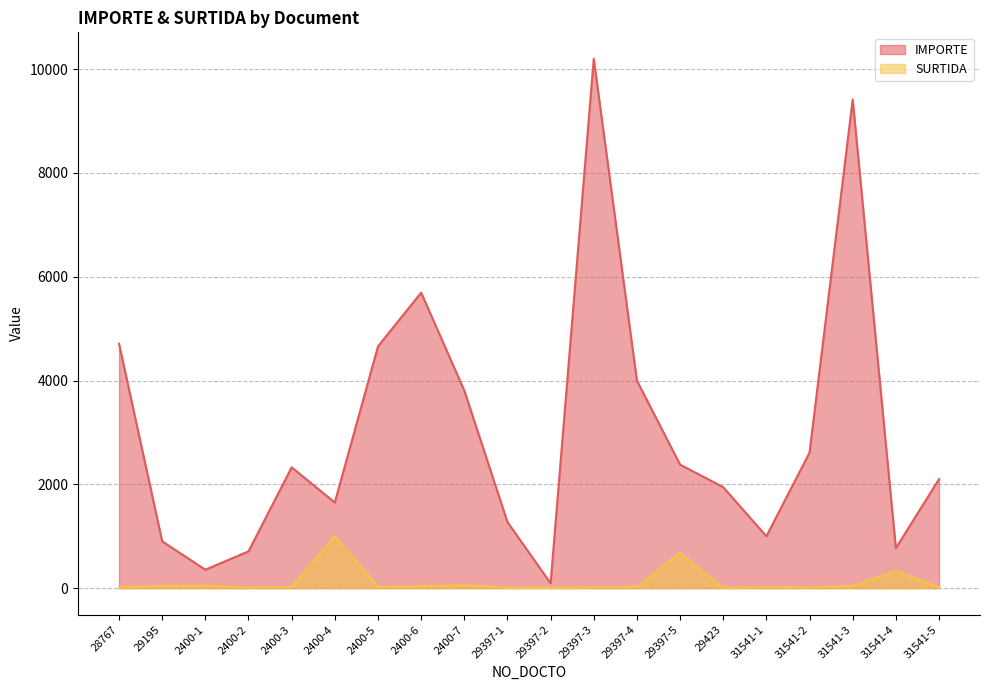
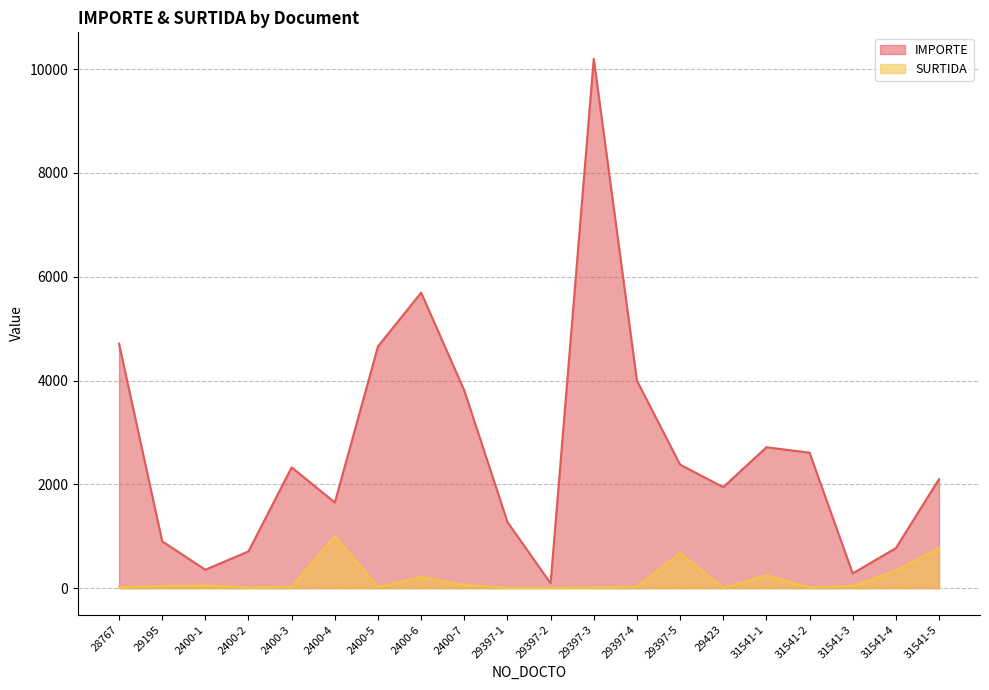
SURTIDA, 2400-6: 0 -> 200
IMPORTE, 31541-1: 1000 -> 2700
SURTIDA, 31541-1: 0 -> 300
IMPORTE, 31541-3: 9400 -> 300
SURTIDA, 31541-5: 0 -> 800
